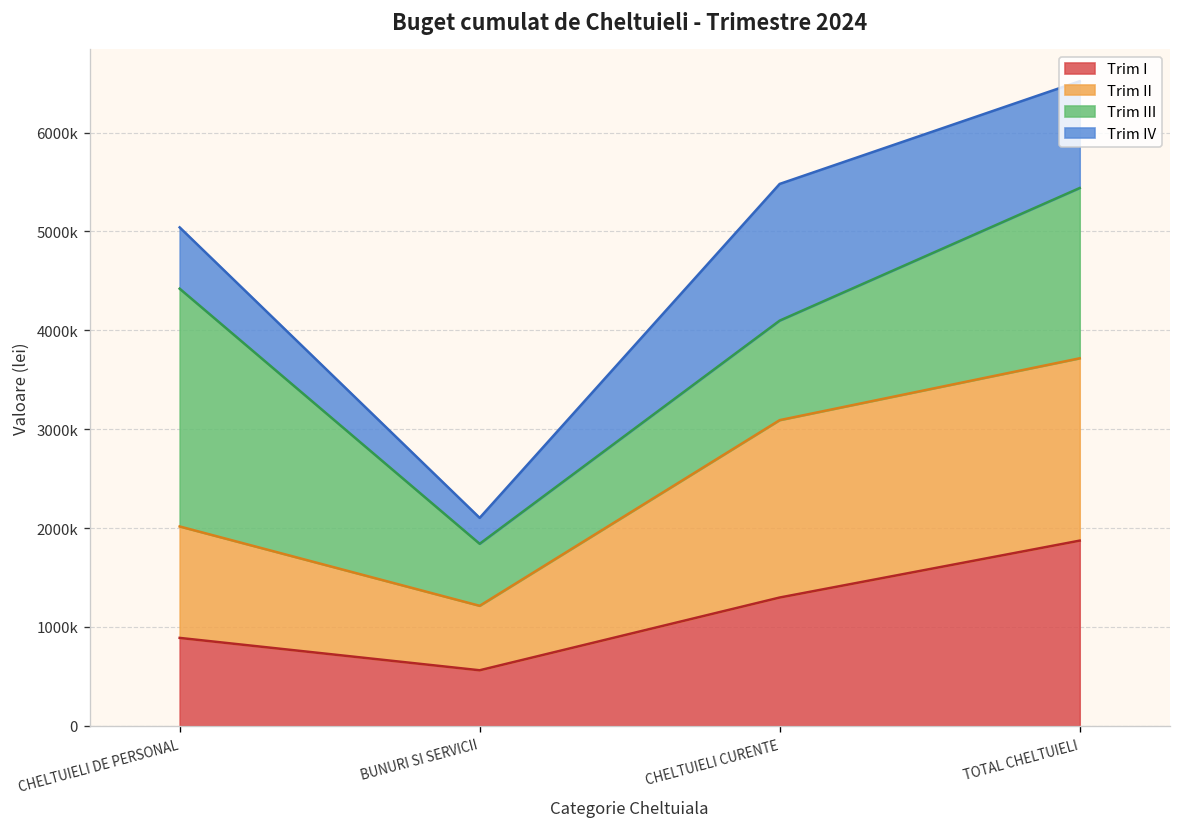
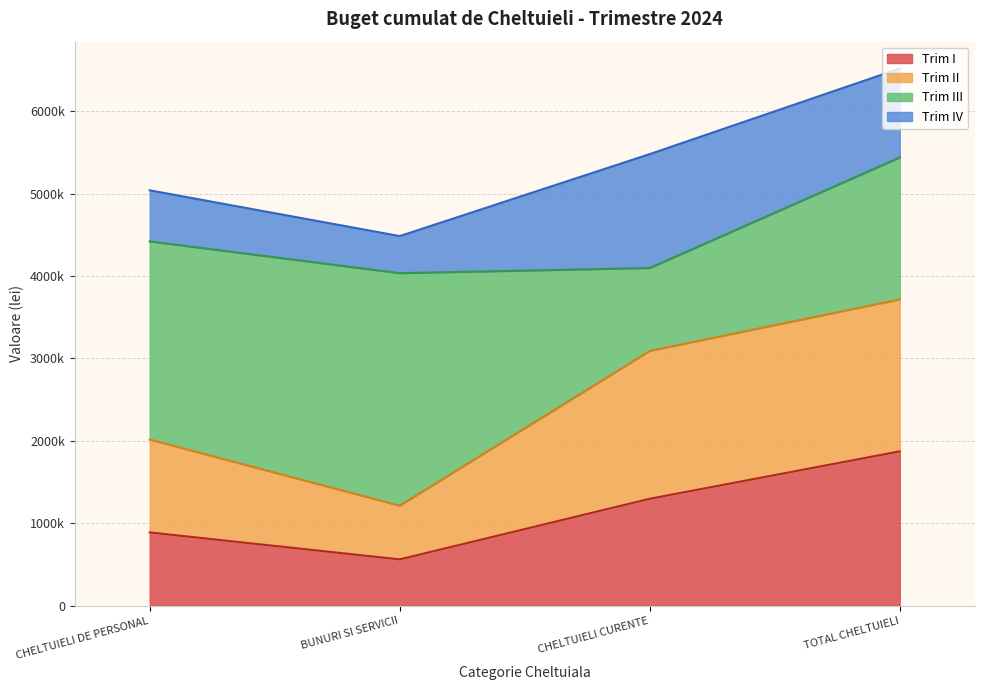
Trim III, BUNURI SI SERVICII: 600000 -> 2800000
Trim IV, BUNURI SI SERVICII: 300000 -> 500000
